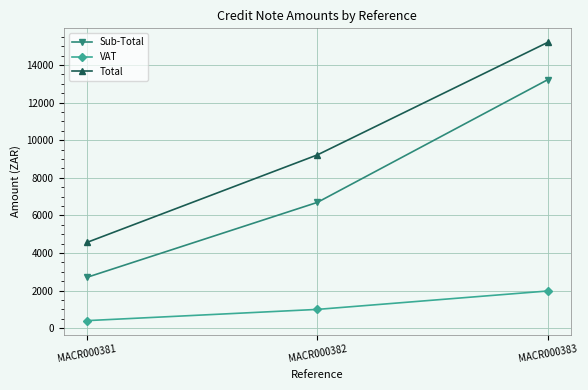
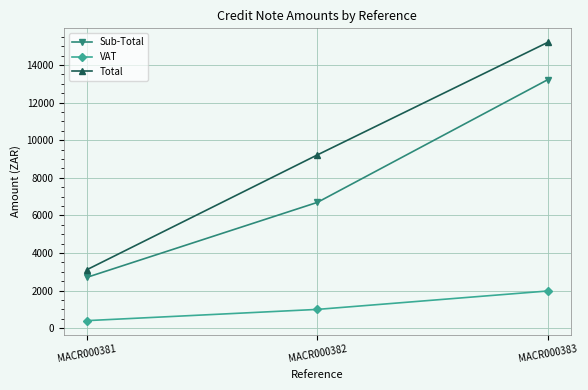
Total, MACR000381: 4600 -> 3100
